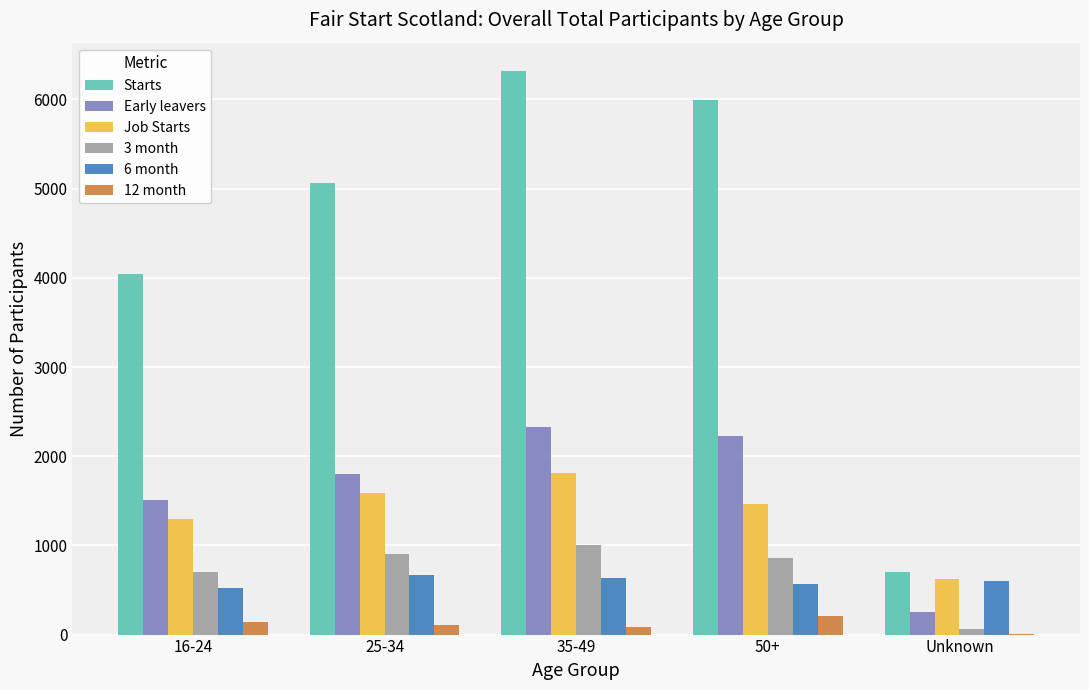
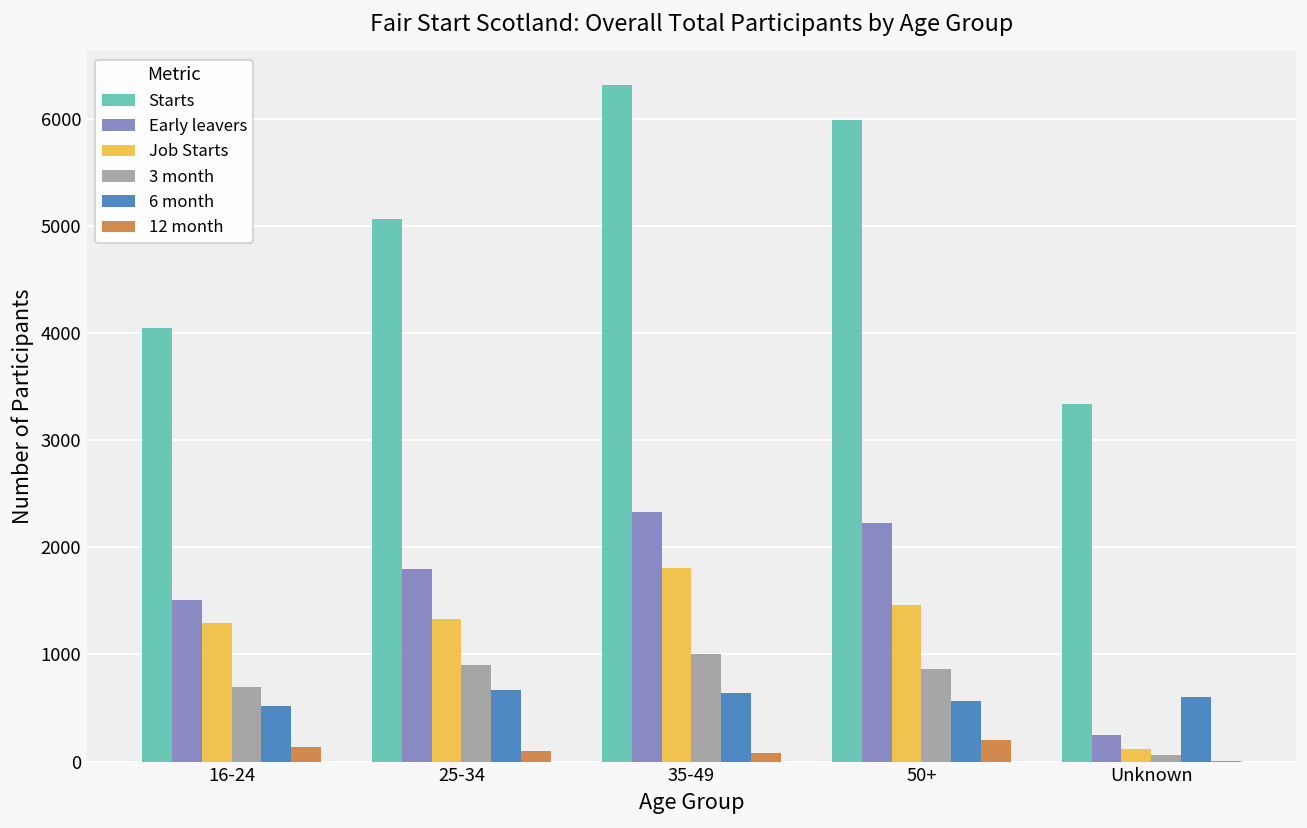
Job Starts, 25-34: 1600 -> 1300
Starts, Unknown: 700 -> 3300
Job Starts, Unknown: 600 -> 100
